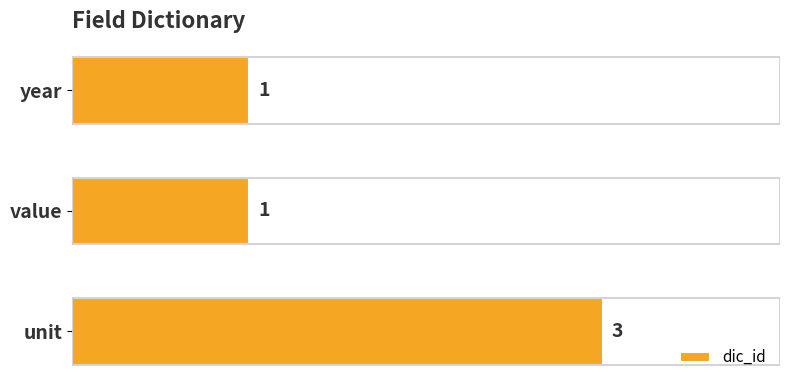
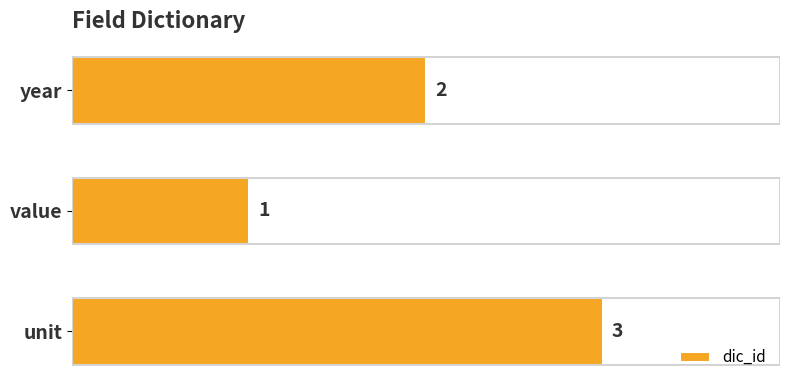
year: 1 -> 2
